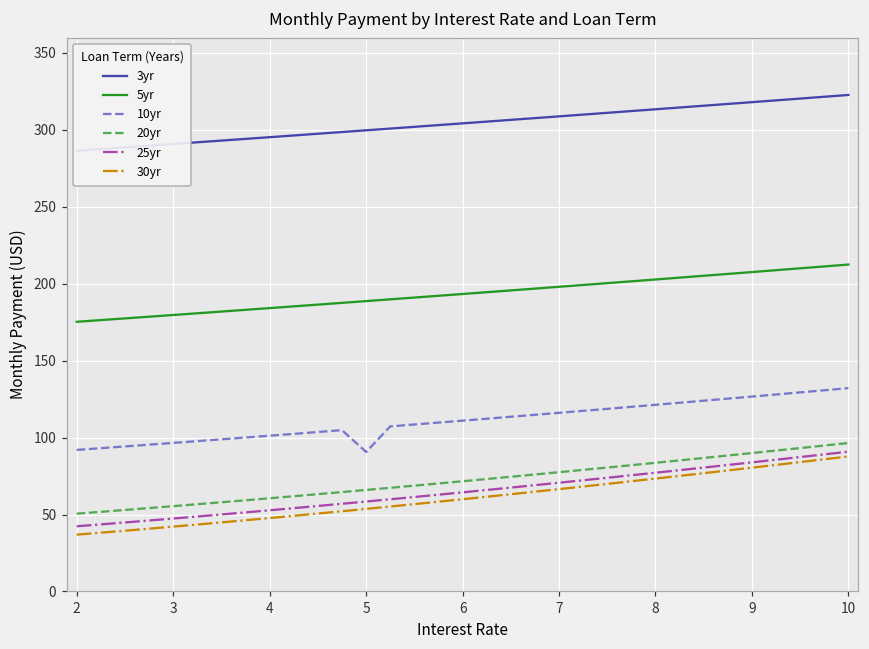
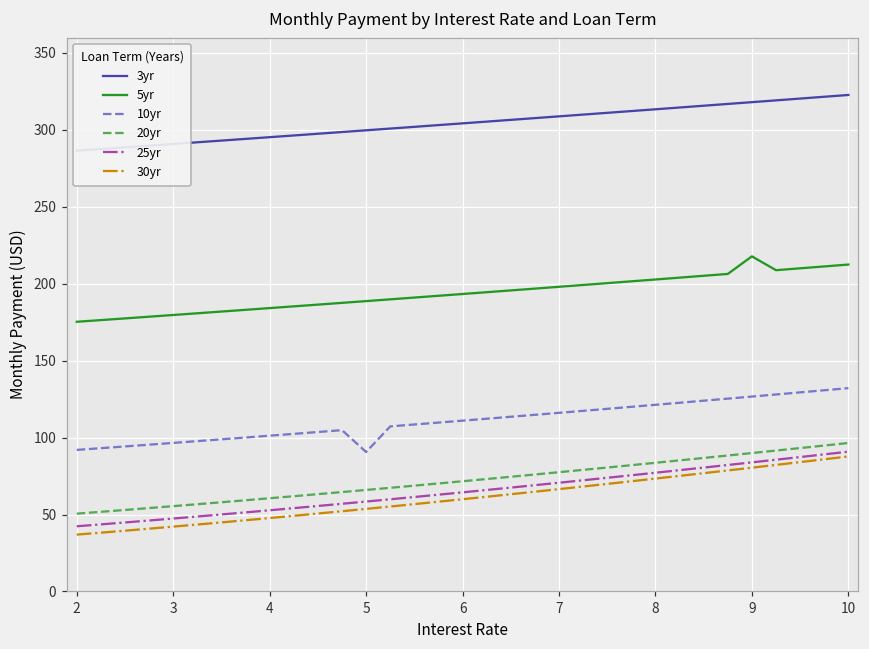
5yr, 9: 208 -> 218
